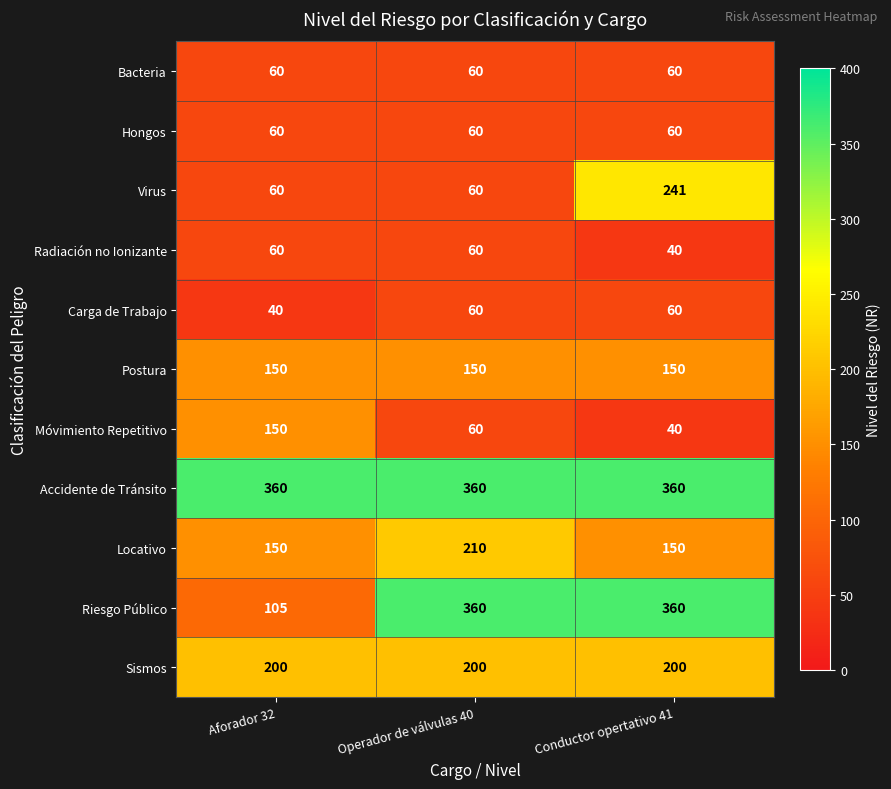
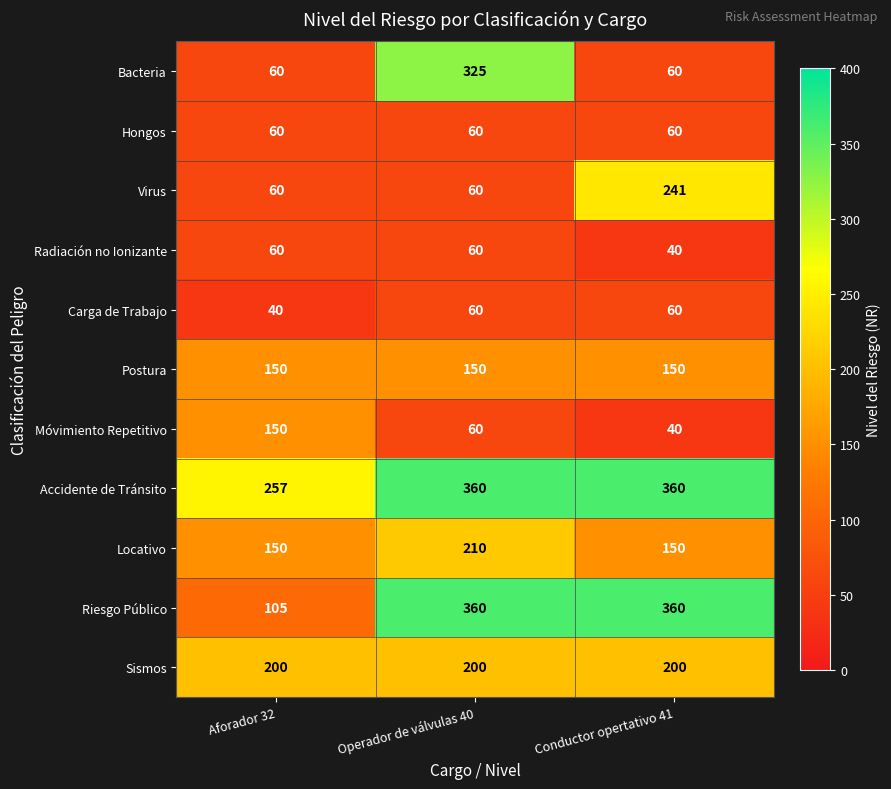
Bacteria, Operador de válvulas 40: 60 -> 325
Accidente de Tránsito, Aforador 32: 360 -> 257
